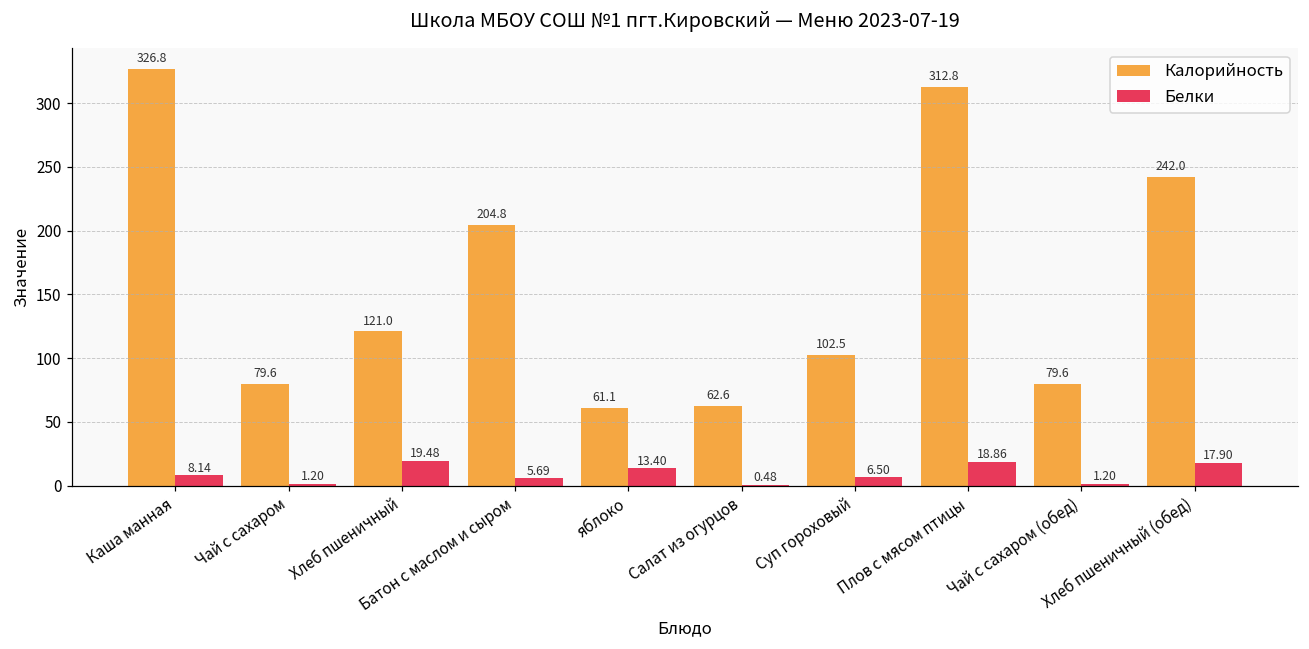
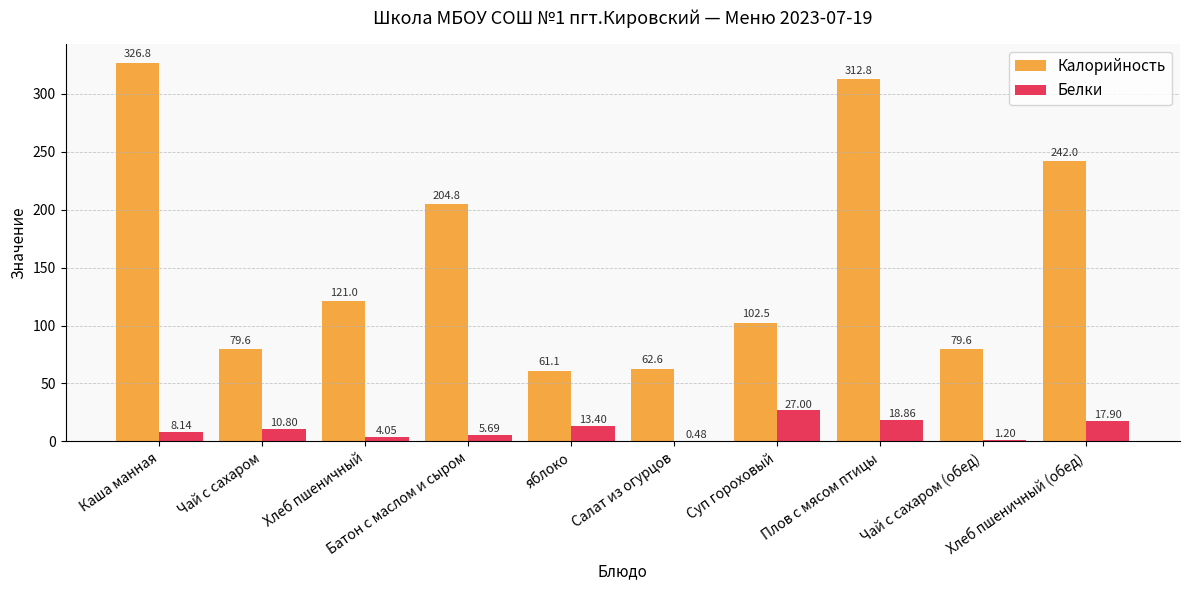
Белки, Чай с сахаром: 1.20 -> 10.80
Белки, Хлеб пшеничный: 19.48 -> 4.05
Белки, Суп гороховый: 6.50 -> 27.00
